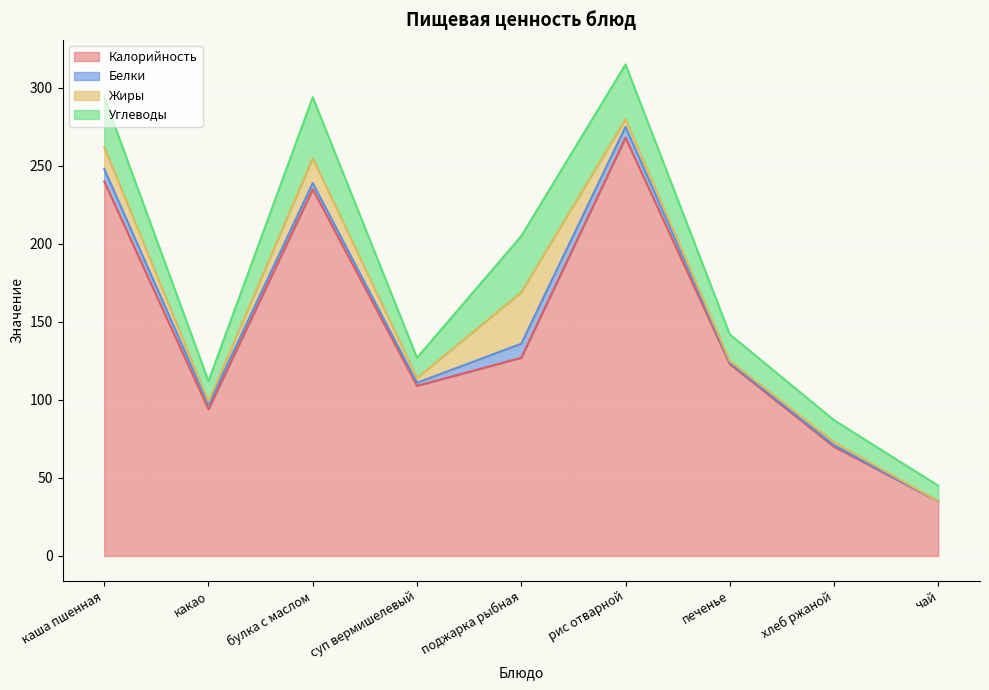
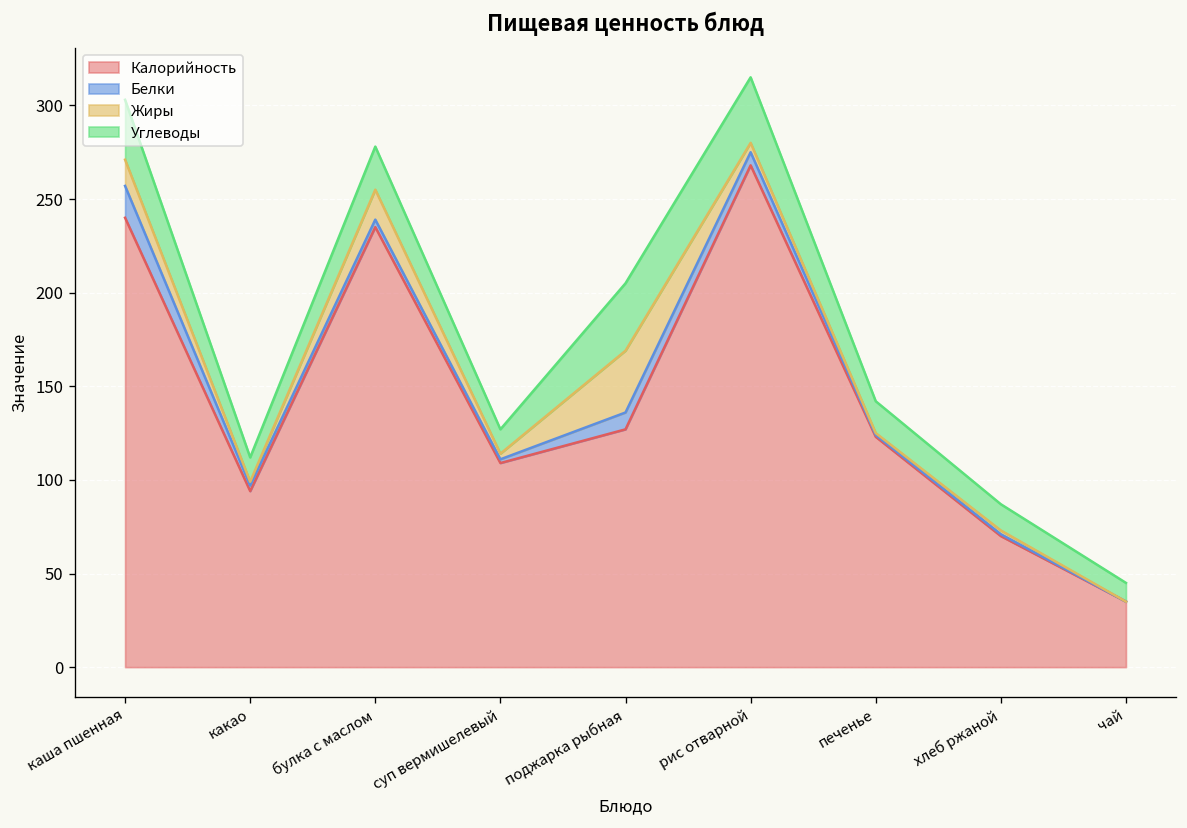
Белки, каша пшенная: 8 -> 17
Углеводы, булка с маслом: 39 -> 23
